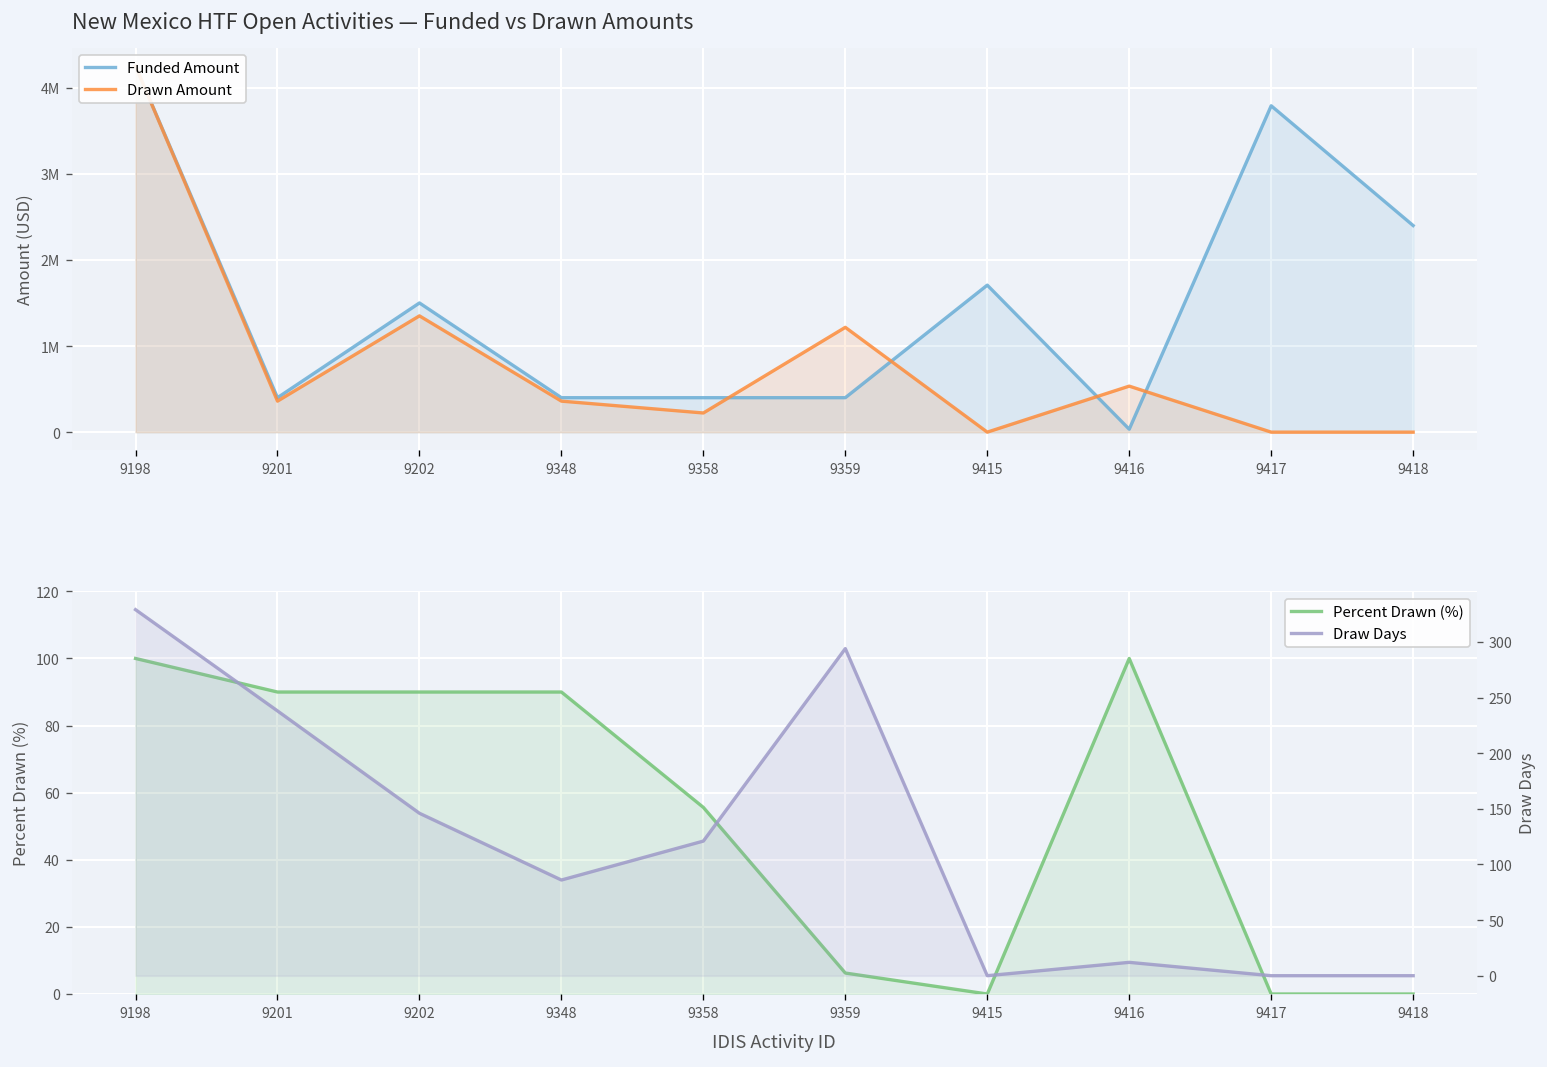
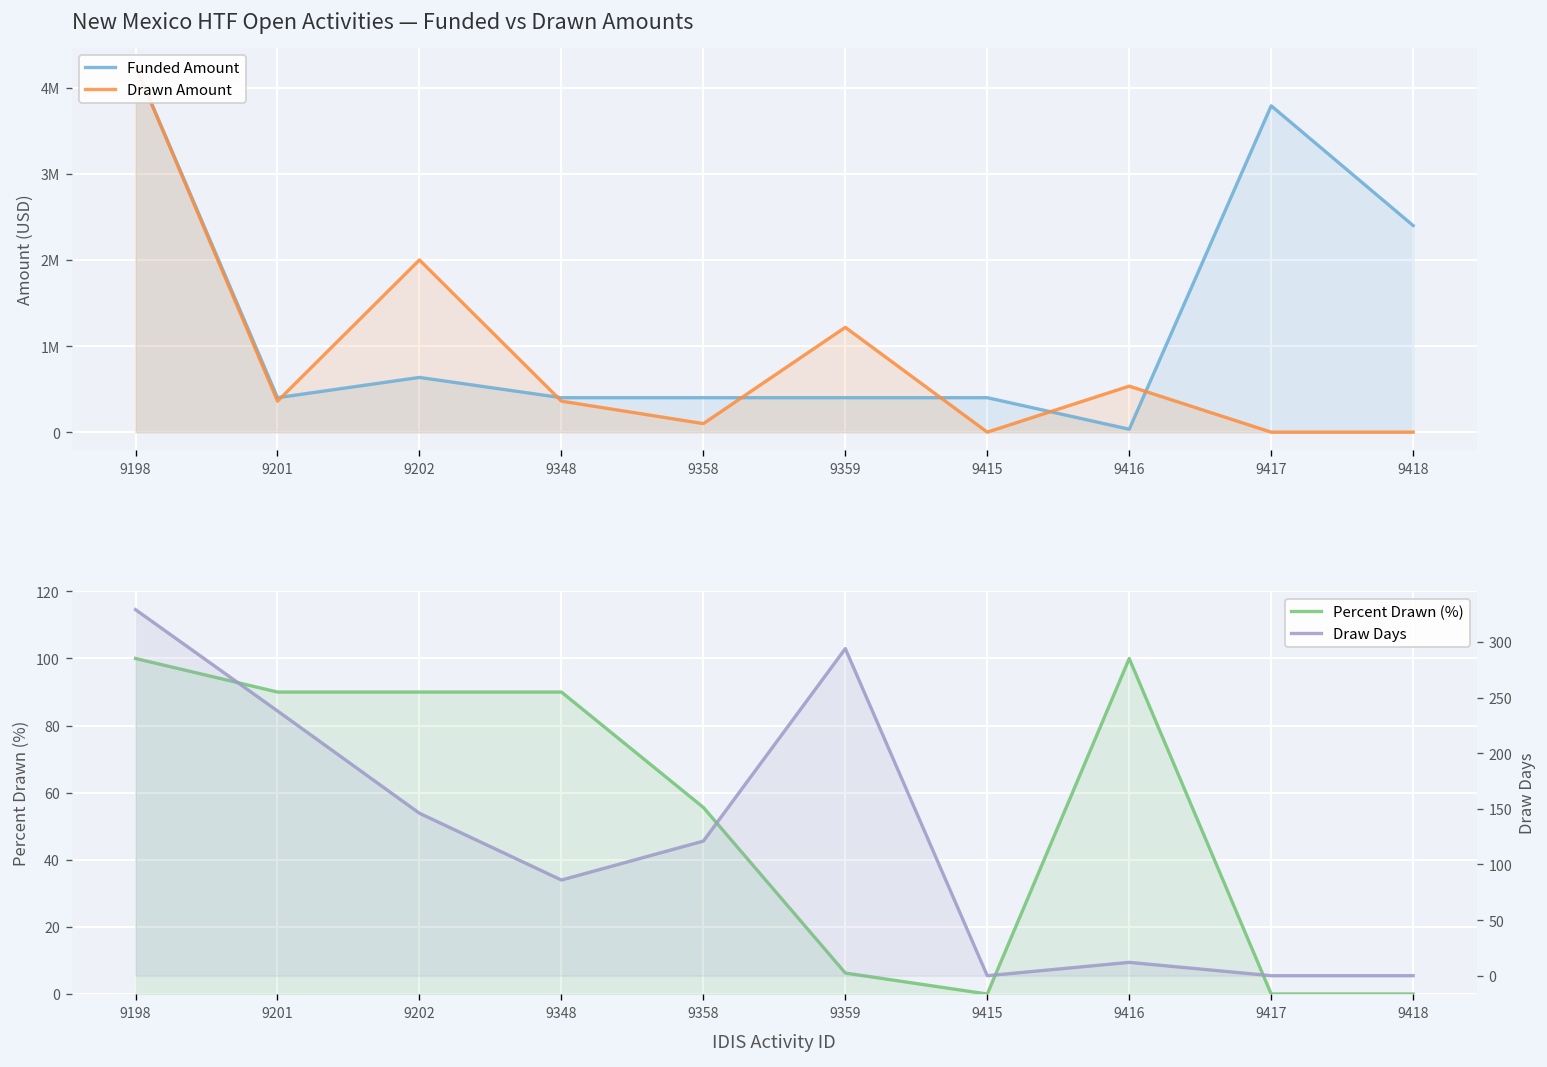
New Mexico HTF Open Activities — Funded vs Drawn Amounts, Funded Amount, 9202: 1500000 -> 600000
New Mexico HTF Open Activities — Funded vs Drawn Amounts, Drawn Amount, 9202: 1400000 -> 2000000
New Mexico HTF Open Activities — Funded vs Drawn Amounts, Drawn Amount, 9358: 200000 -> 100000
New Mexico HTF Open Activities — Funded vs Drawn Amounts, Funded Amount, 9415: 1700000 -> 400000
